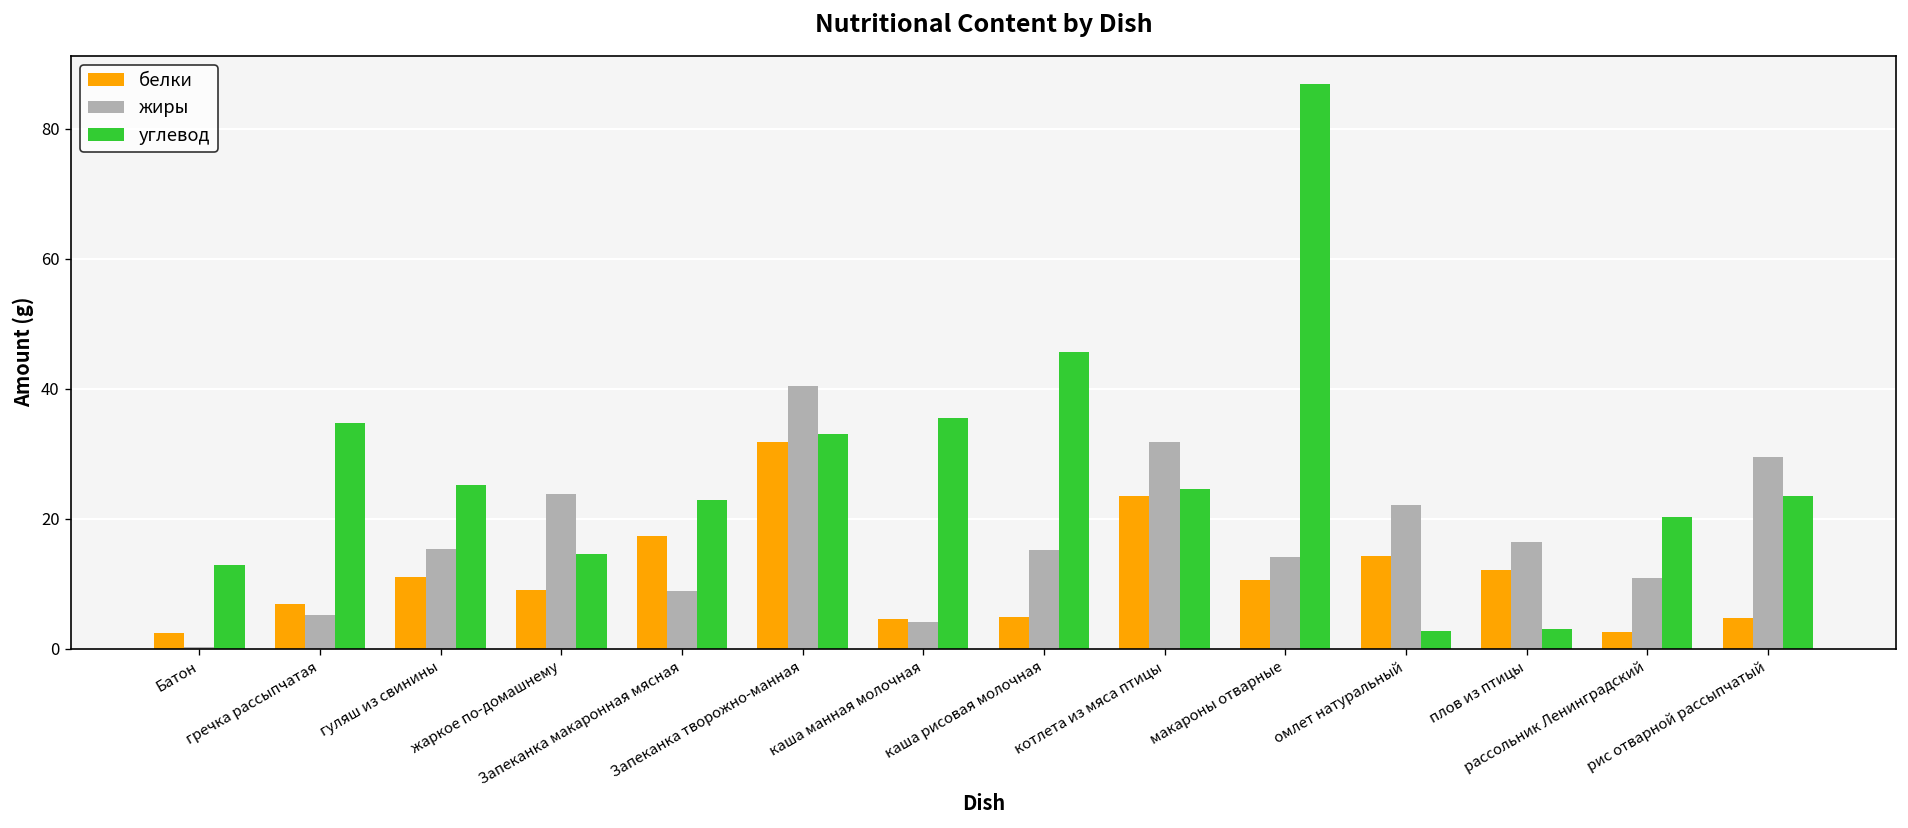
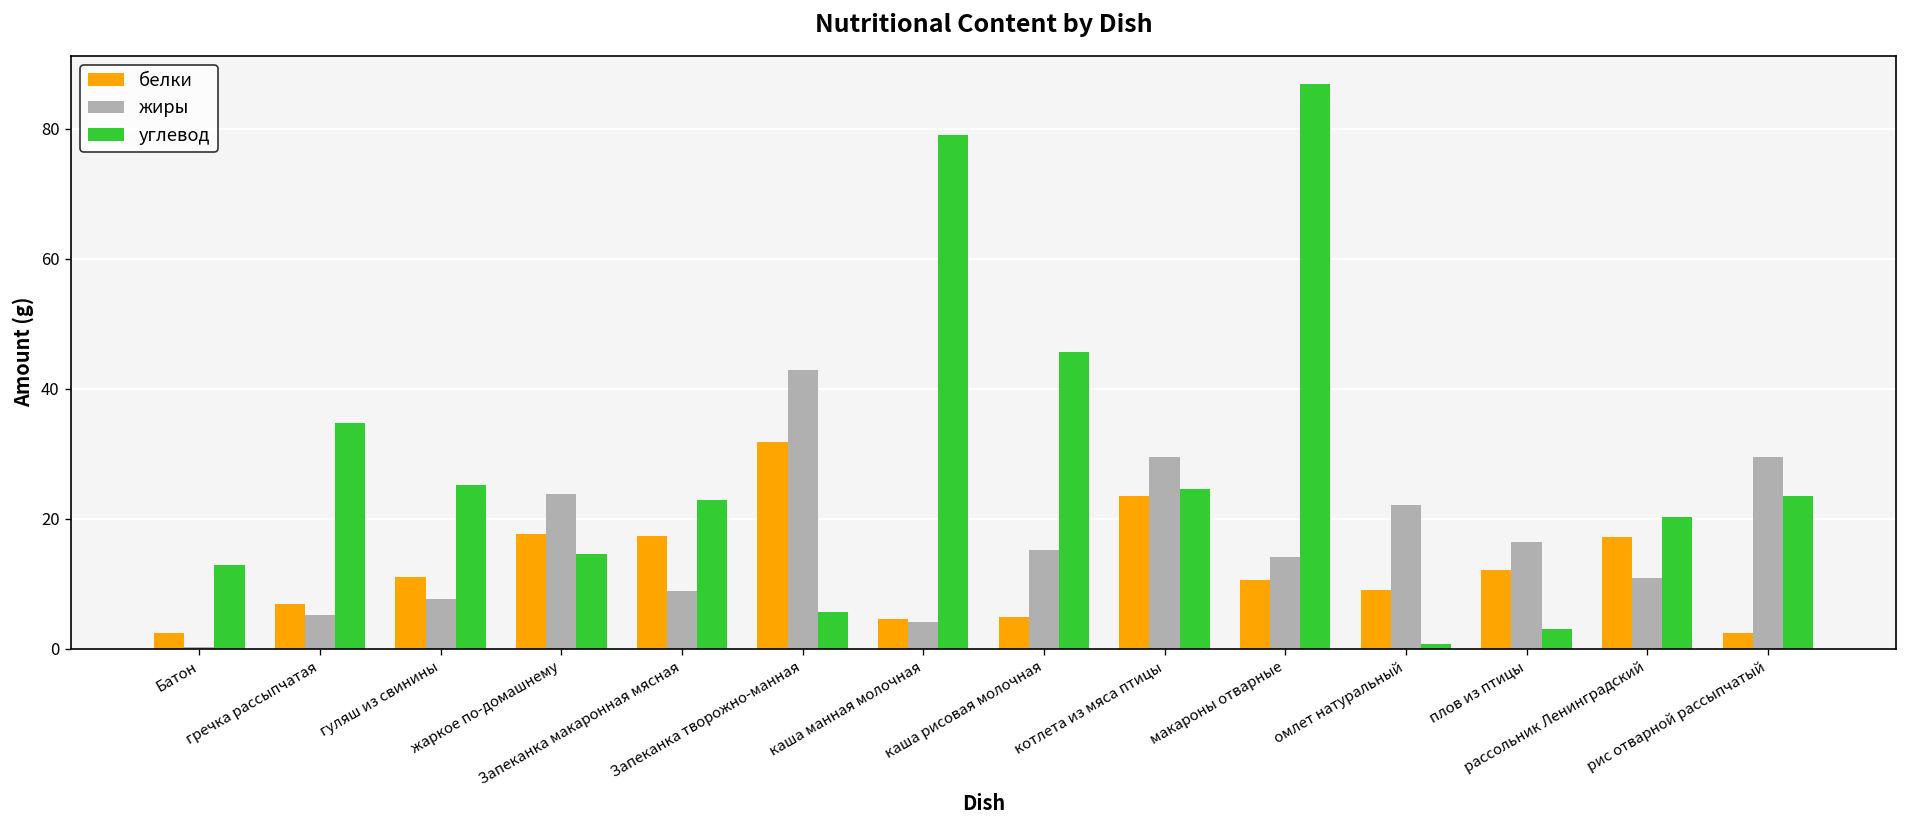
жиры, гуляш из свинины: 15 -> 8
белки, жаркое по-домашнему: 9 -> 18
жиры, Запеканка творожно-манная: 40 -> 43
углевод, Запеканка творожно-манная: 33 -> 6
углевод, каша манная молочная: 35 -> 79
жиры, котлета из мяса птицы: 32 -> 30
белки, омлет натуральный: 14 -> 9
углевод, омлет натуральный: 3 -> 1
белки, рассольник Ленинградский: 3 -> 17
белки, рис отварной рассыпчатый: 5 -> 2
